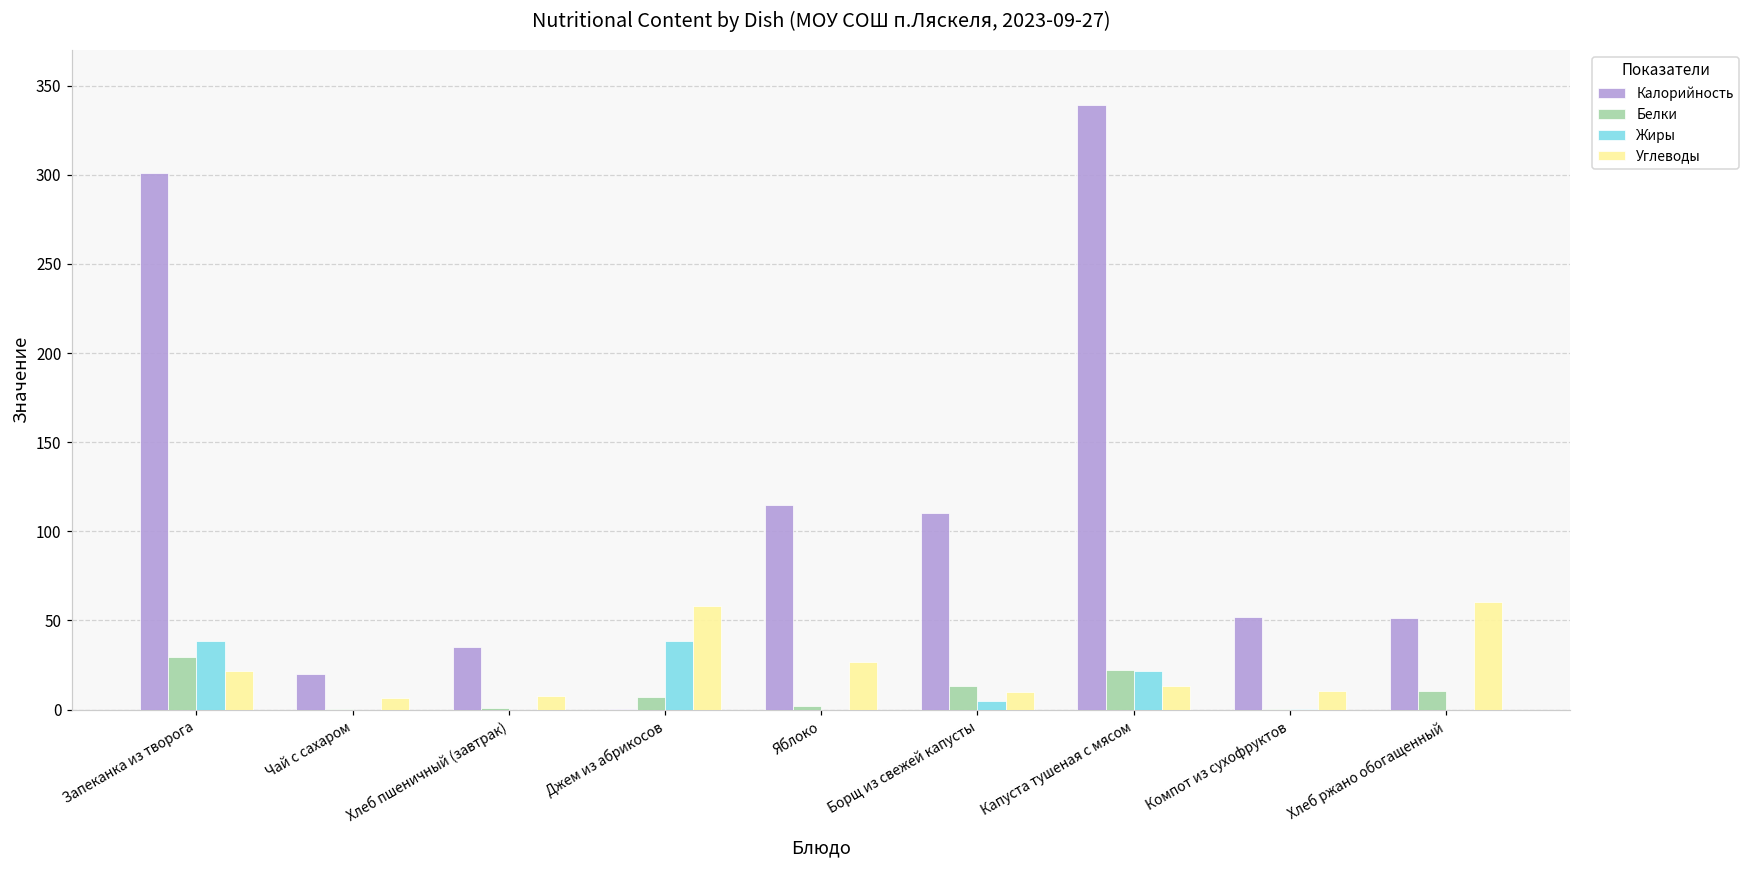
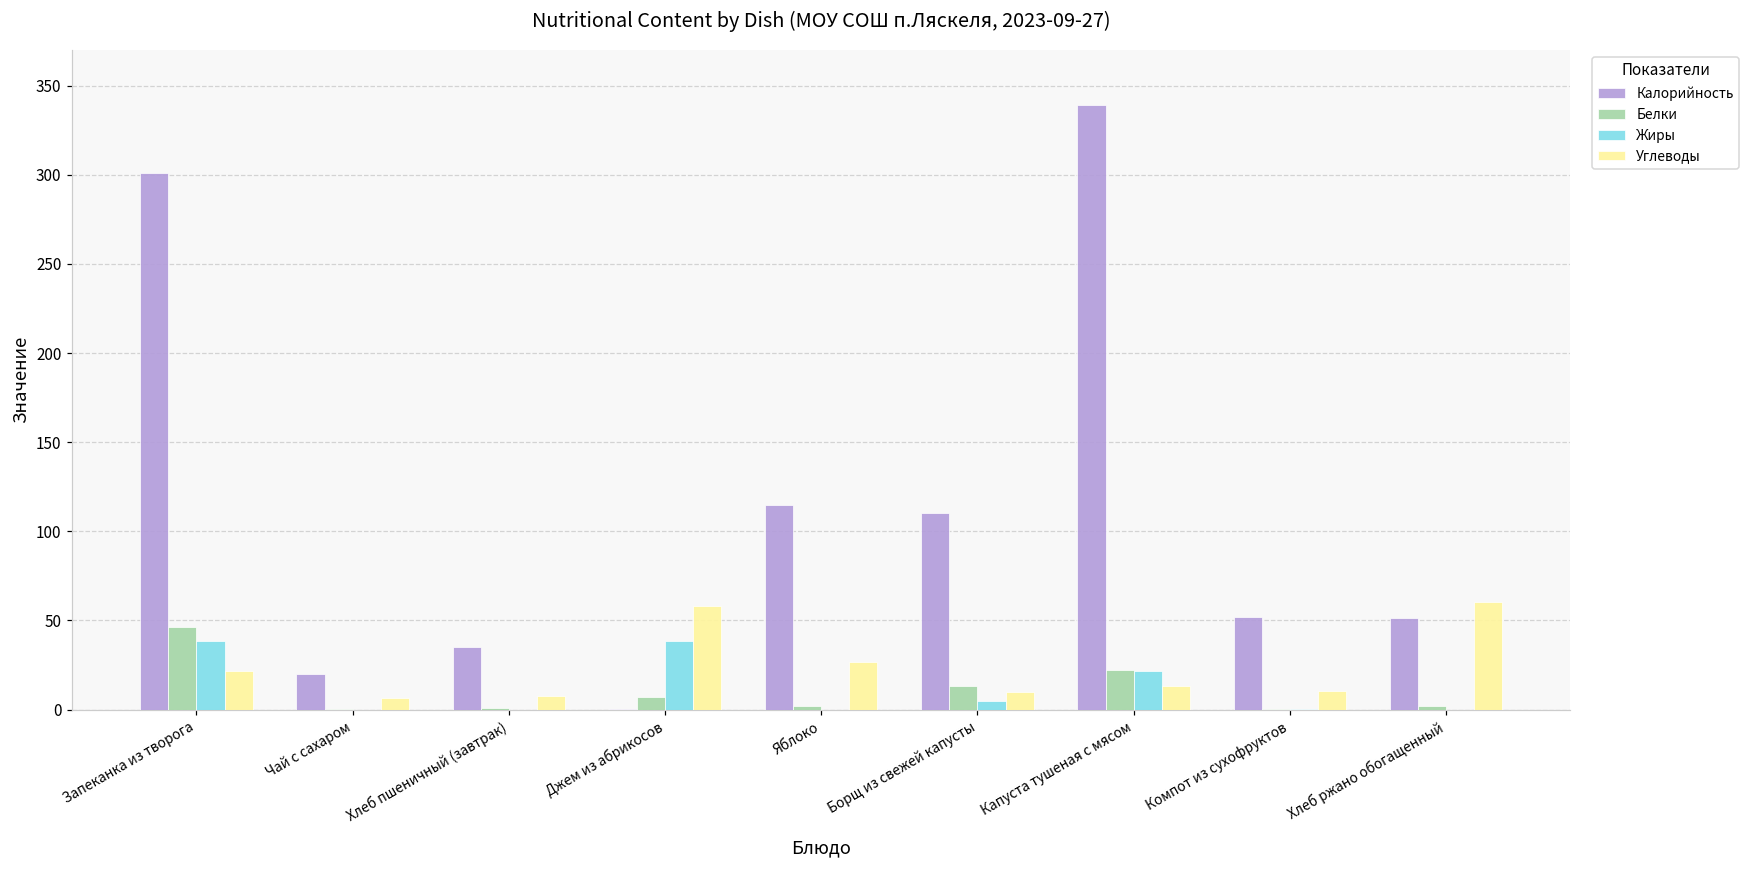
Белки, Запеканка из творога: 30 -> 46
Белки, Хлеб ржано обогащенный: 10 -> 2
